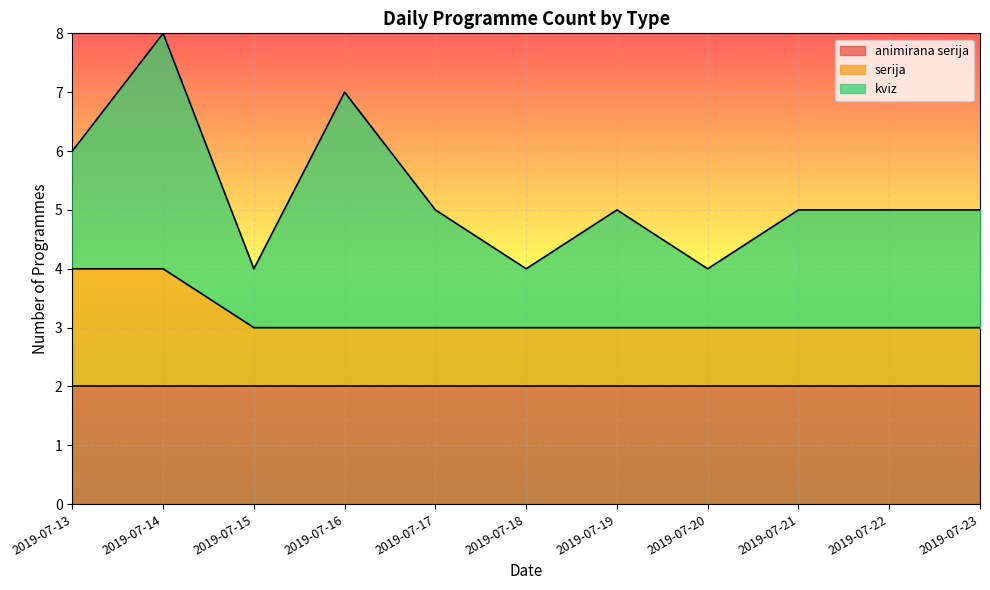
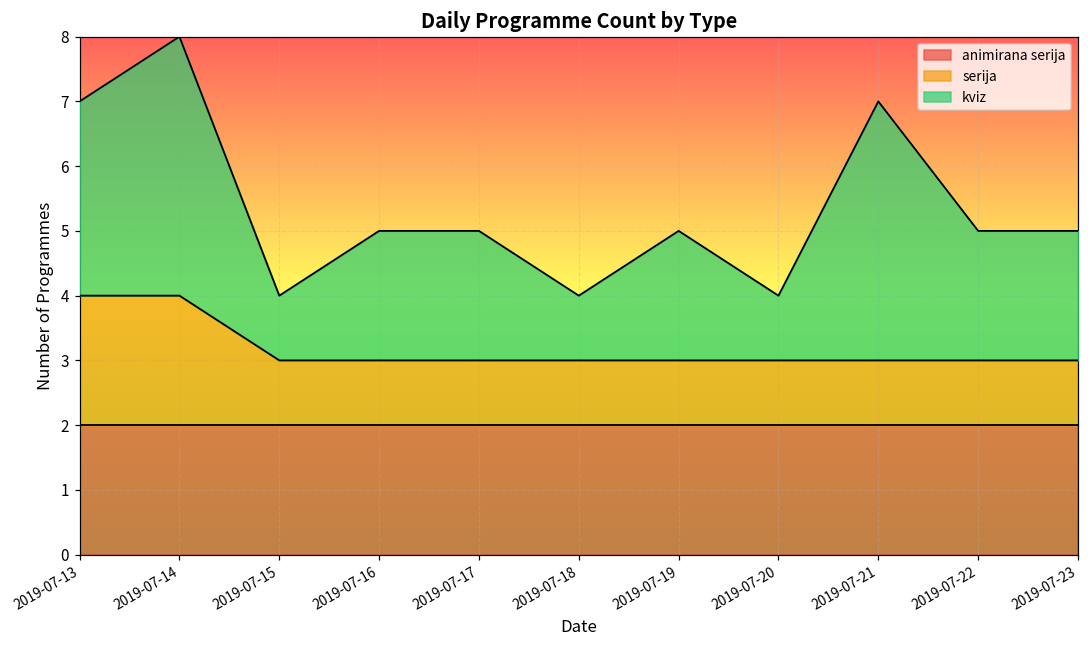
kviz, 2019-07-13: 2 -> 3
kviz, 2019-07-16: 4 -> 2
kviz, 2019-07-21: 2 -> 4
